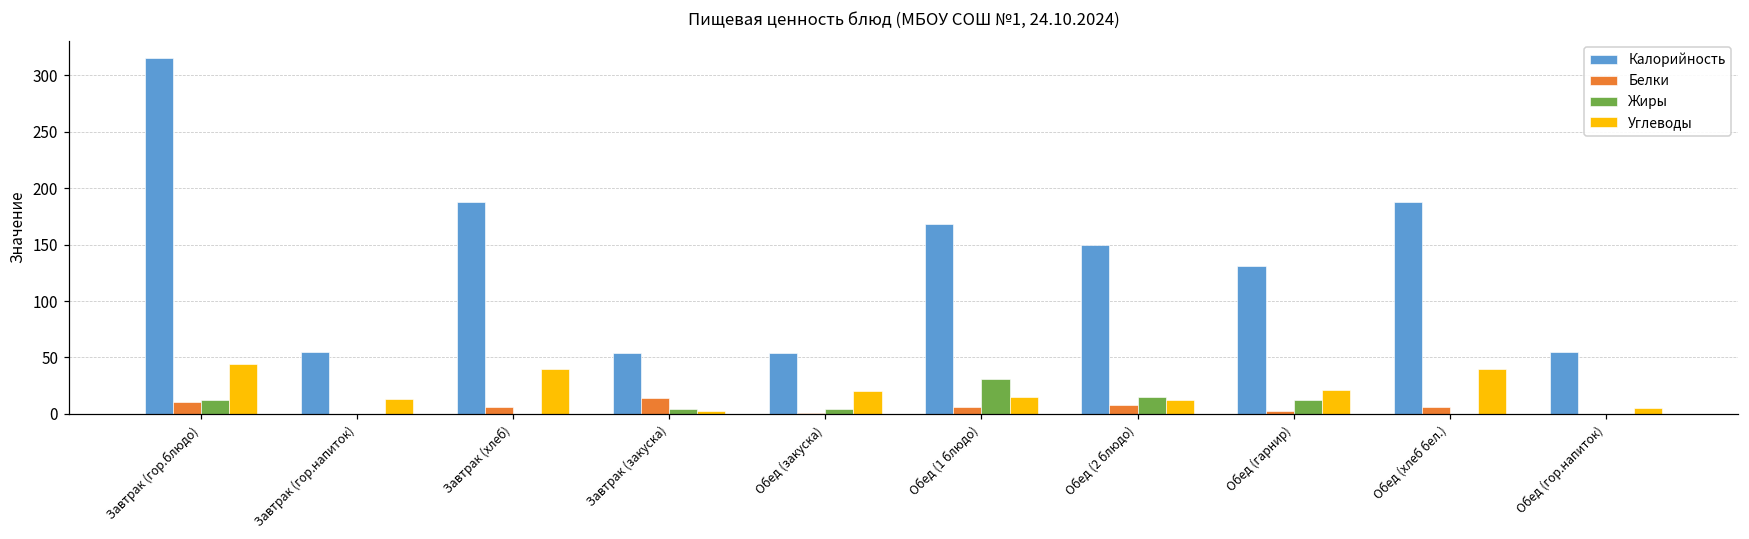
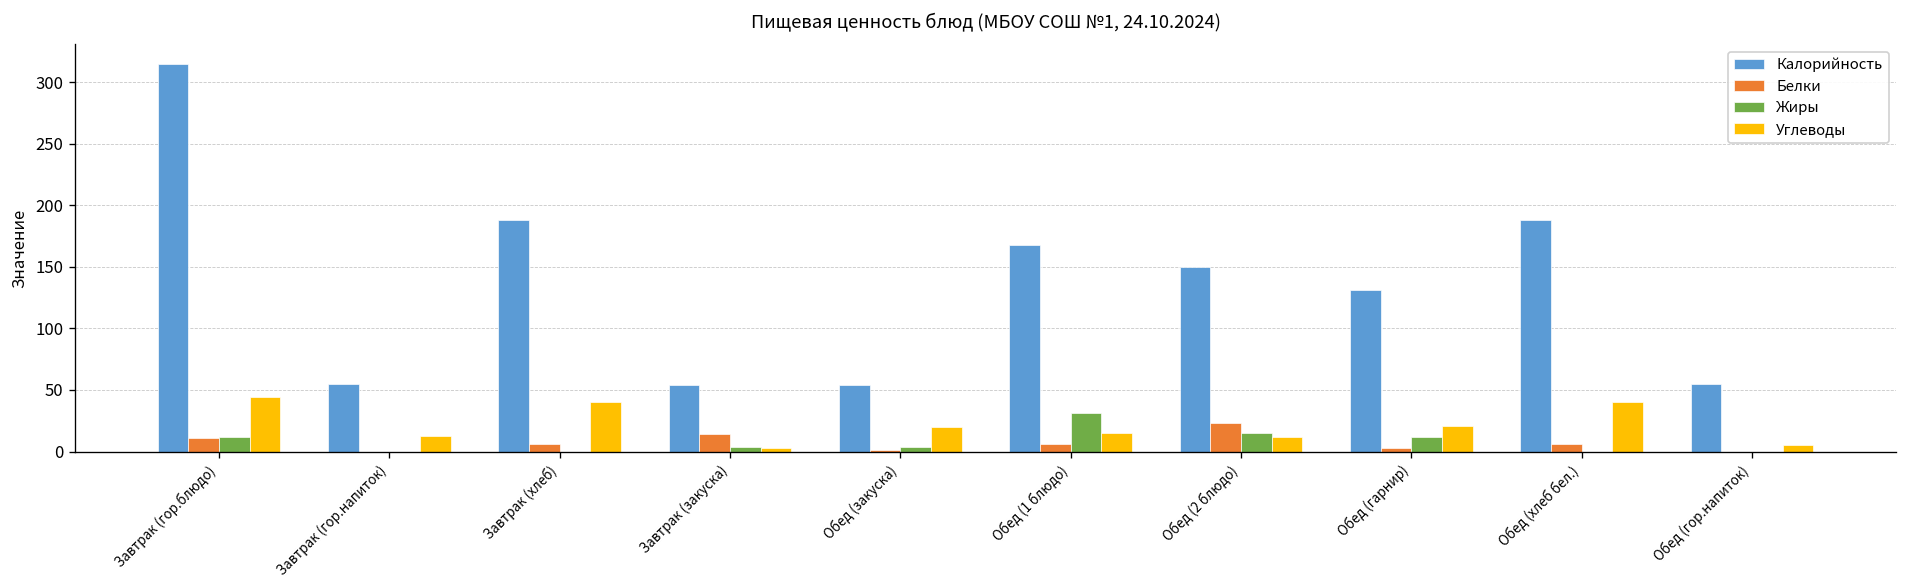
Белки, Обед (2 блюдо): 8 -> 23
